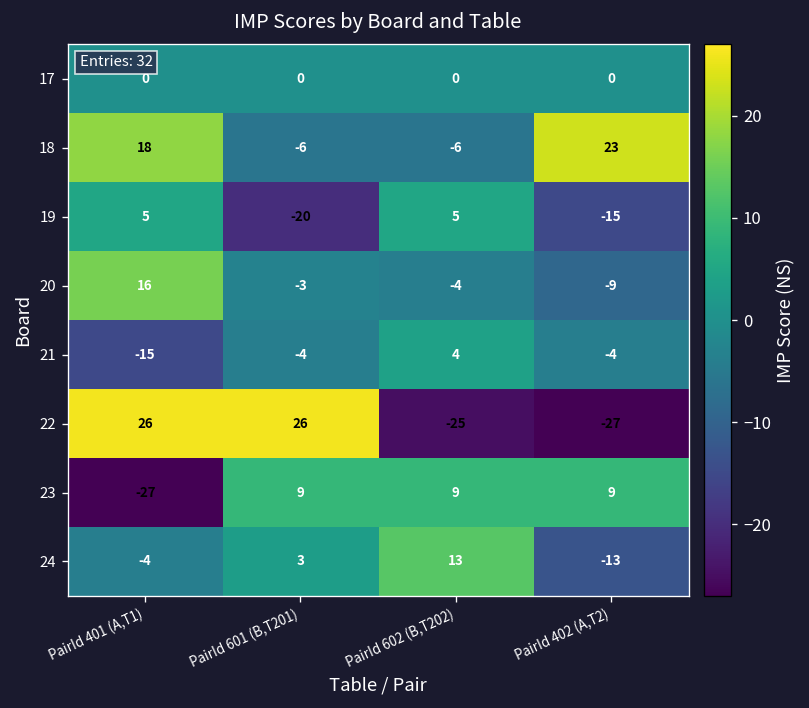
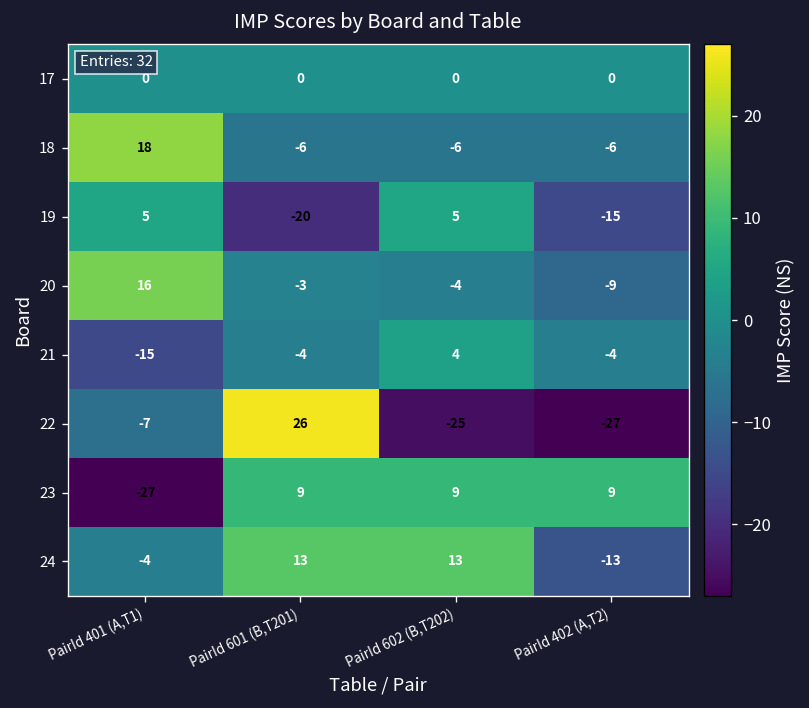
18, PairId 402 (A,T2): 23 -> -6
22, PairId 401 (A,T1): 26 -> -7
24, PairId 601 (B,T201): 3 -> 13
